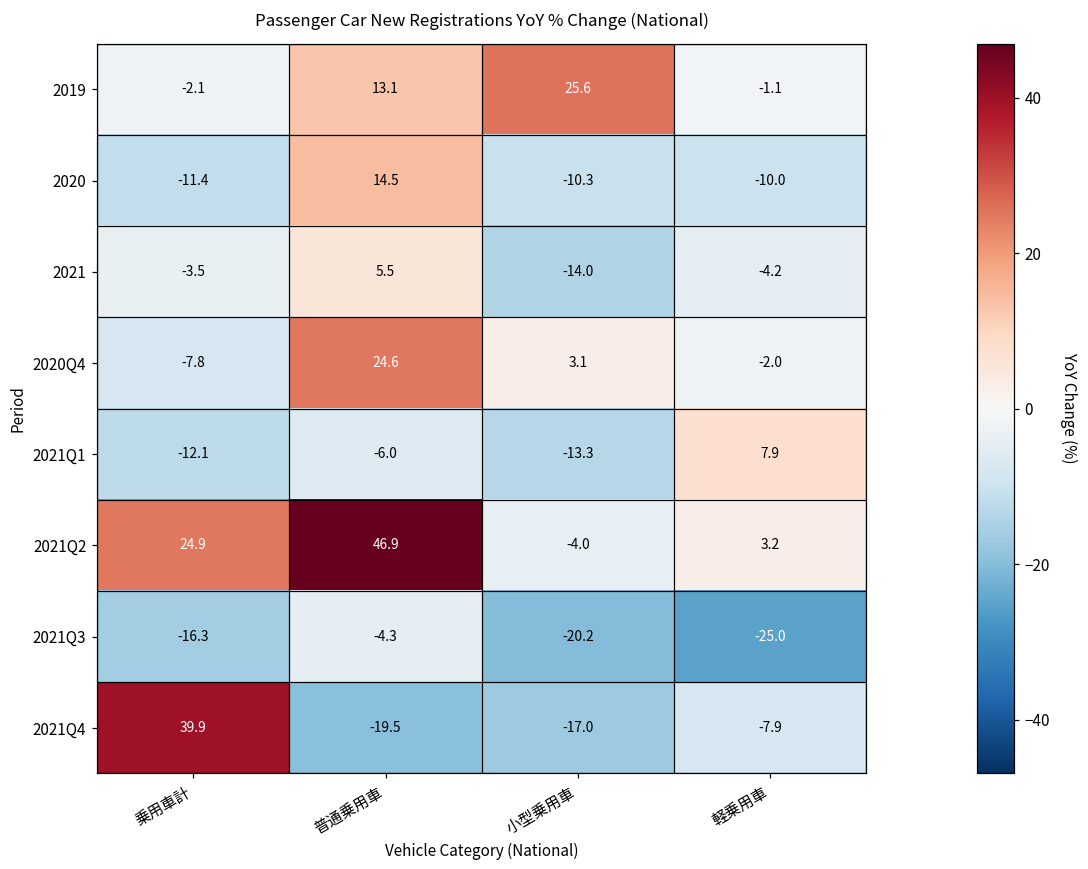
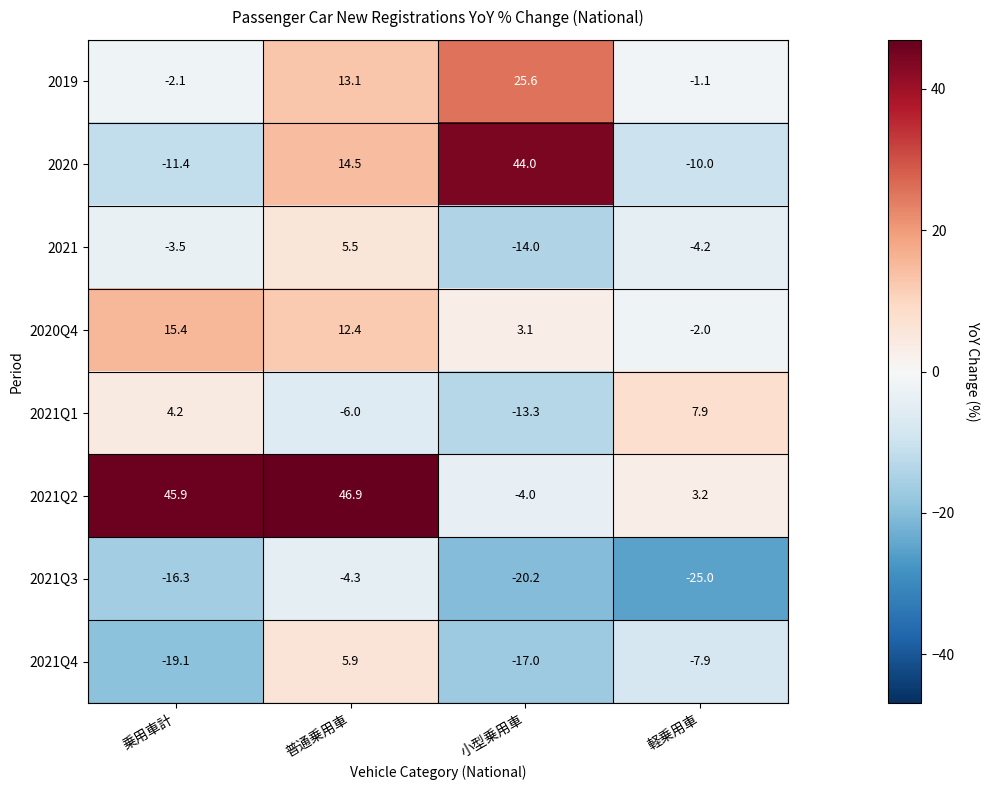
2020, 小型乗用車: -10.3 -> 44.0
2020Q4, 乗用車計: -7.8 -> 15.4
2020Q4, 普通乗用車: 24.6 -> 12.4
2021Q1, 乗用車計: -12.1 -> 4.2
2021Q2, 乗用車計: 24.9 -> 45.9
2021Q4, 乗用車計: 39.9 -> -19.1
2021Q4, 普通乗用車: -19.5 -> 5.9
